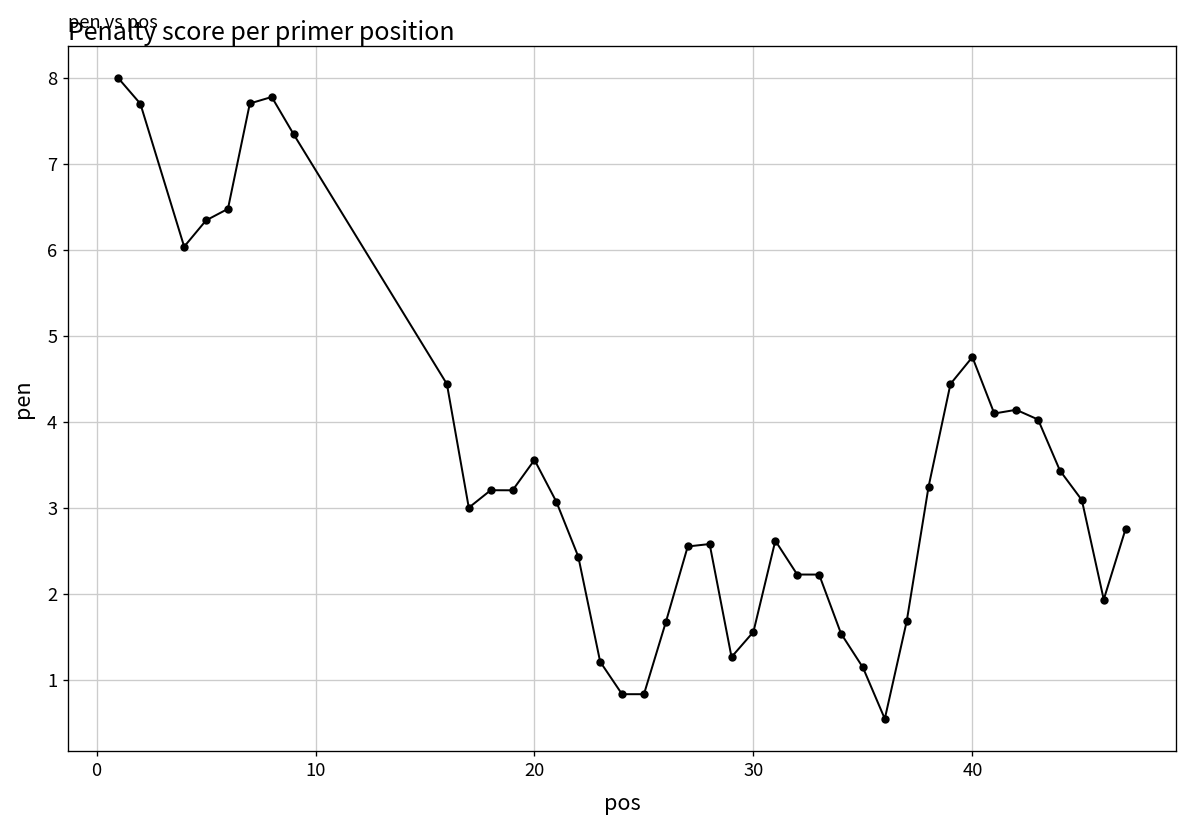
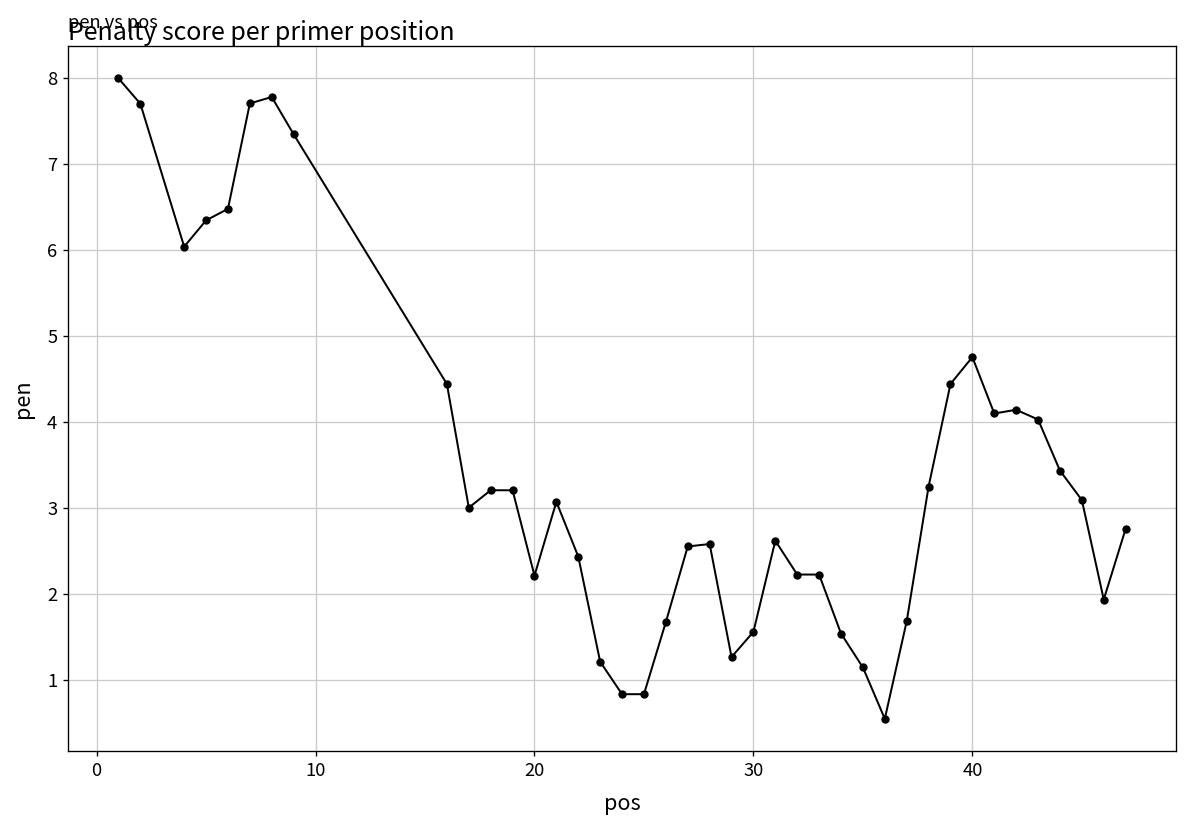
20: 3.6 -> 2.2
